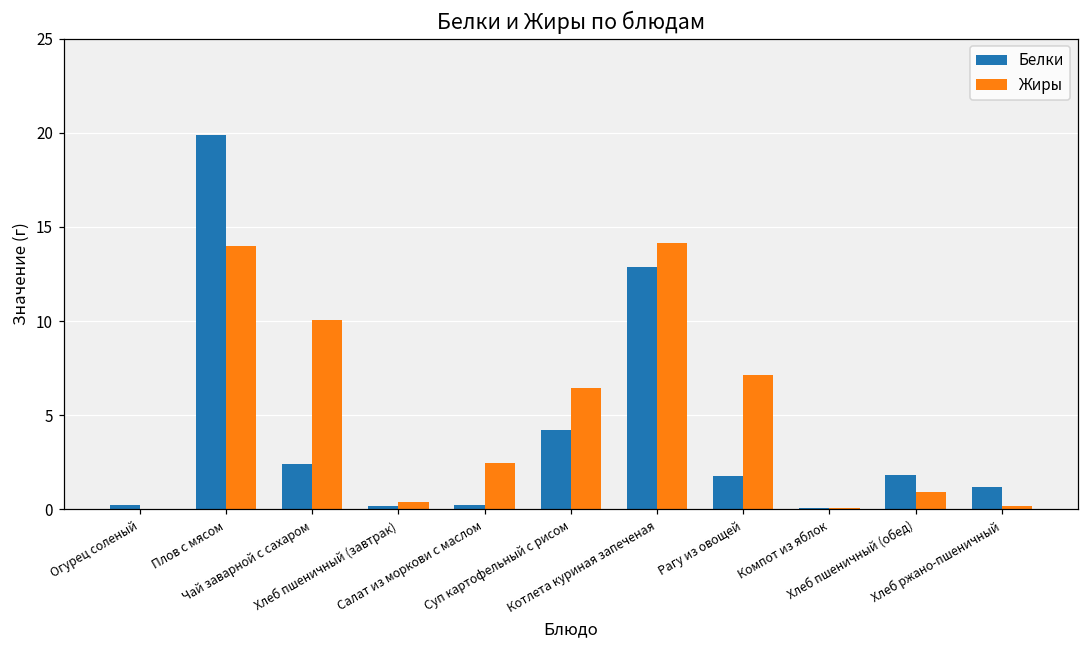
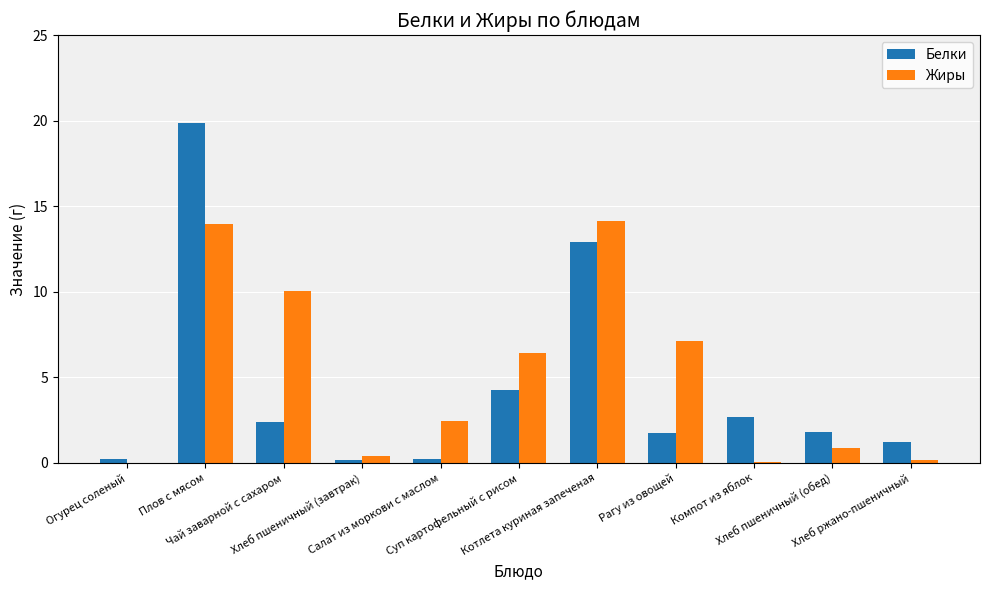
Белки, Компот из яблок: 0.1 -> 2.7
